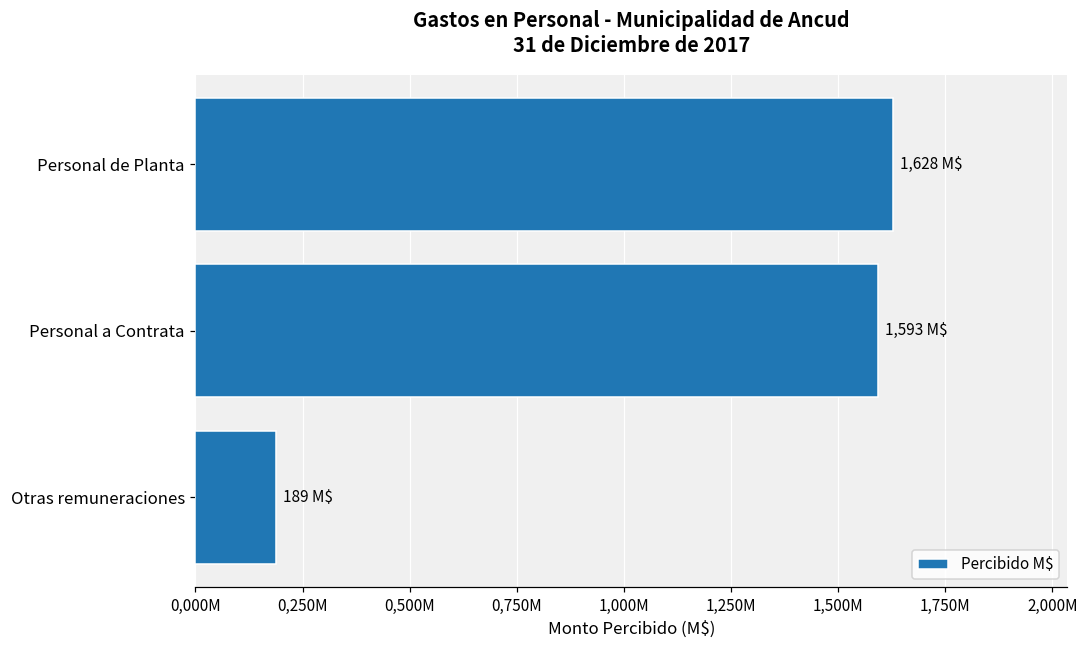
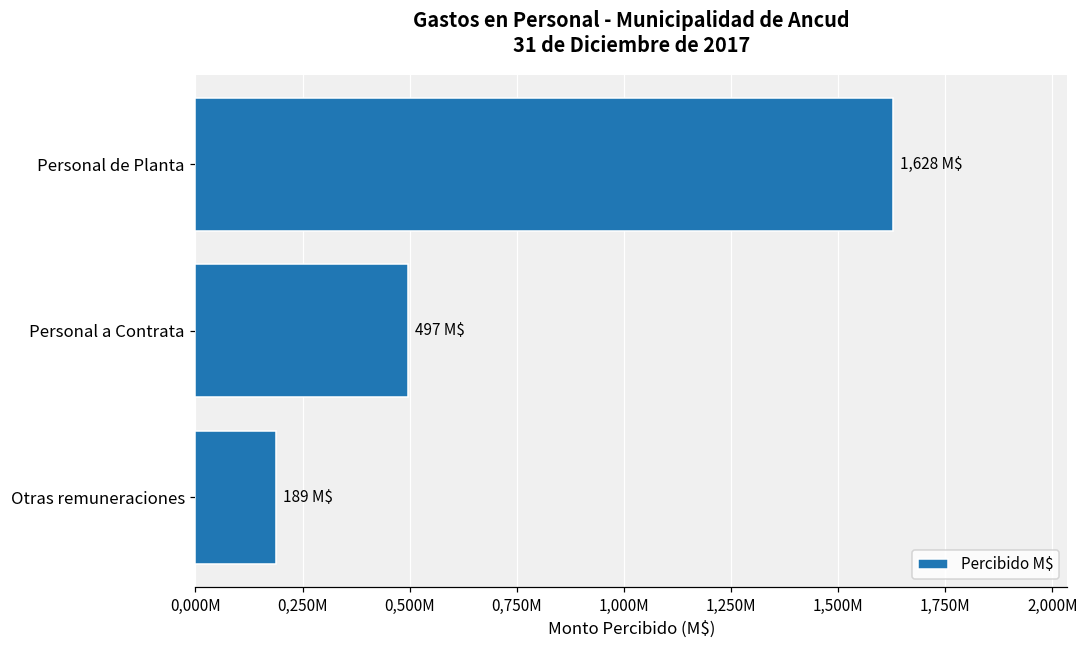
Personal a Contrata: 1,593 -> 497
